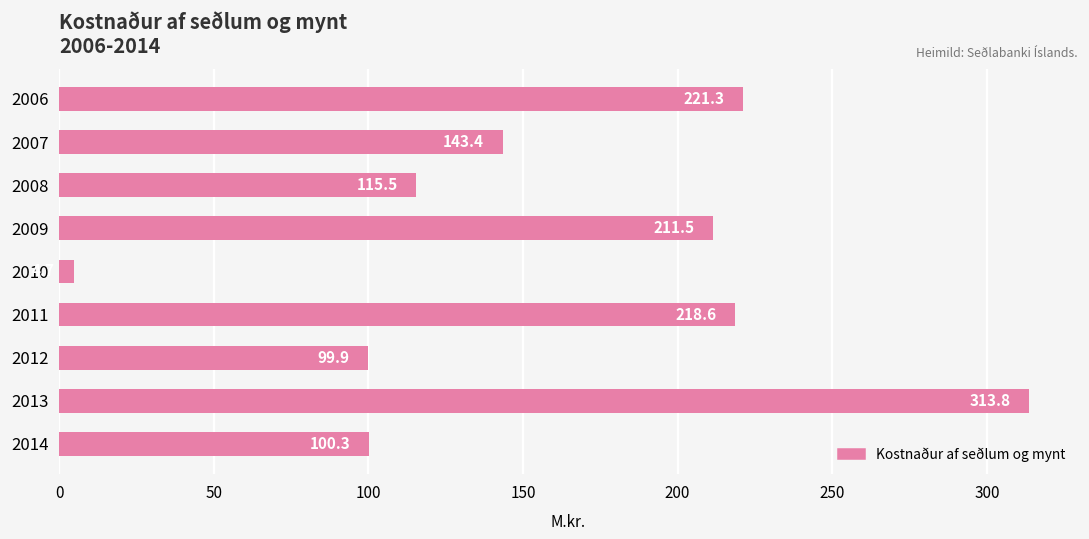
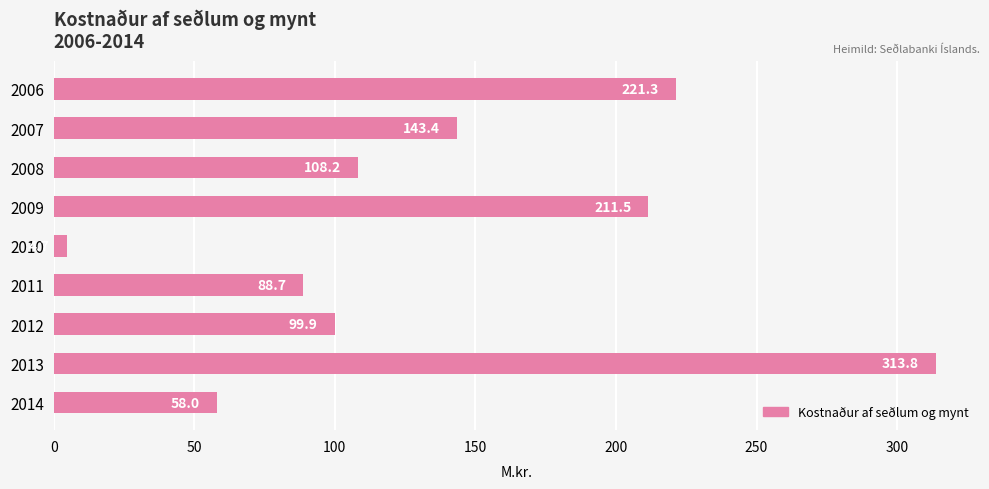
2008: 115.5 -> 108.2
2011: 218.6 -> 88.7
2014: 100.3 -> 58.0
